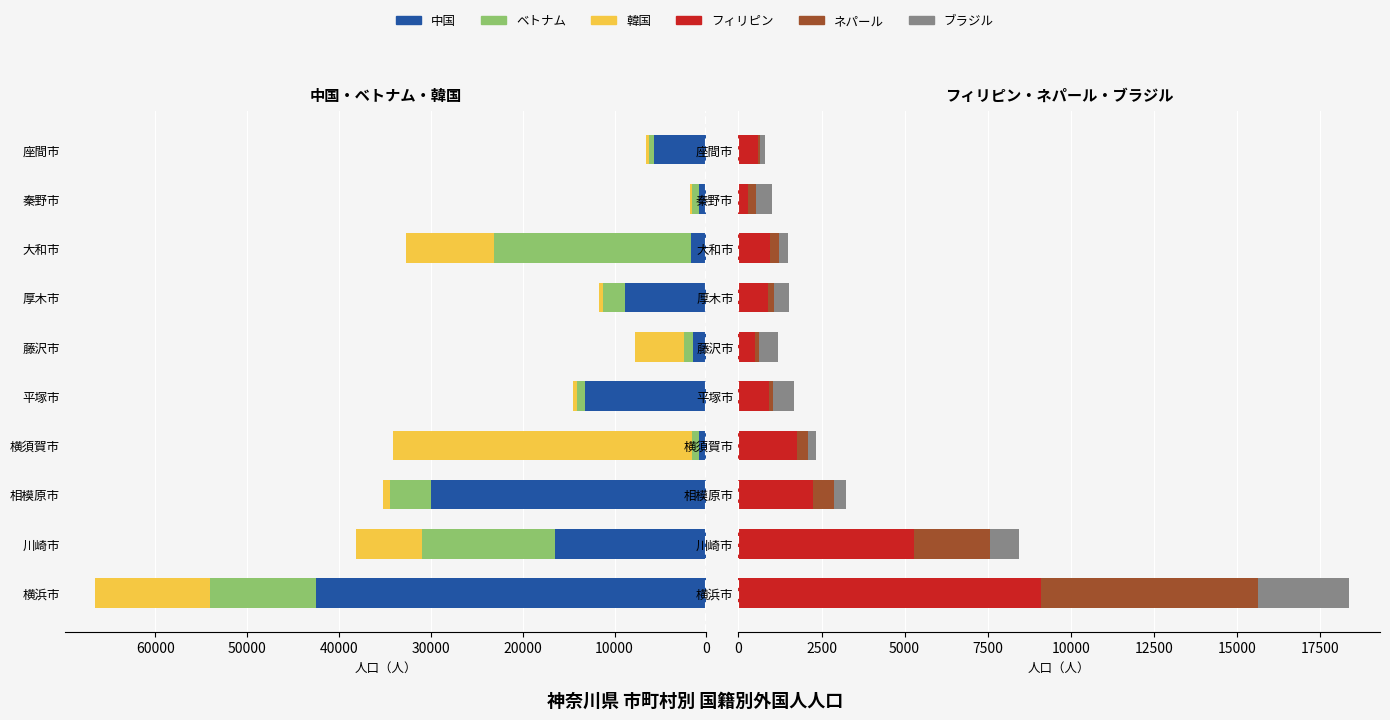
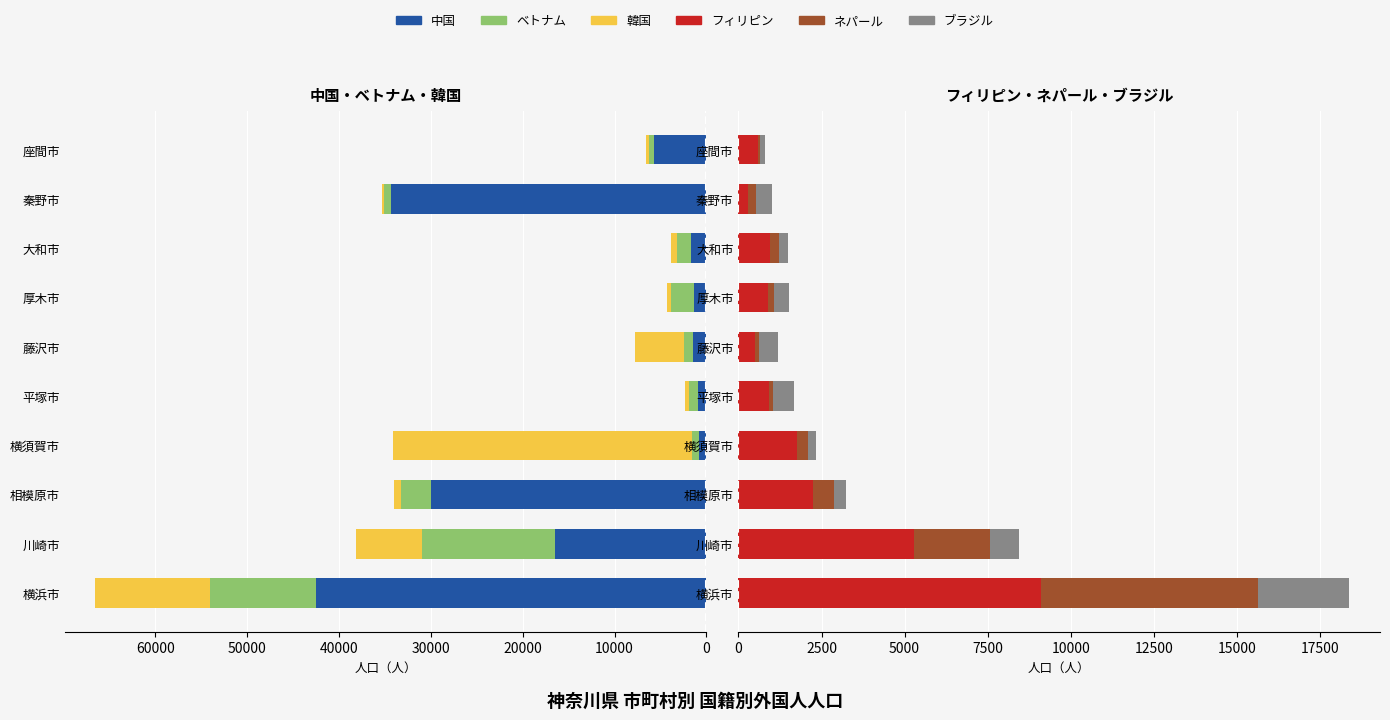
中国・ベトナム・韓国, 中国, 秦野市: 1000 -> 34000
中国・ベトナム・韓国, ベトナム, 大和市: 22000 -> 2000
中国・ベトナム・韓国, 韓国, 大和市: 10000 -> 1000
中国・ベトナム・韓国, 中国, 厚木市: 9000 -> 1000
中国・ベトナム・韓国, 中国, 平塚市: 13000 -> 1000
中国・ベトナム・韓国, ベトナム, 相模原市: 5000 -> 3000
